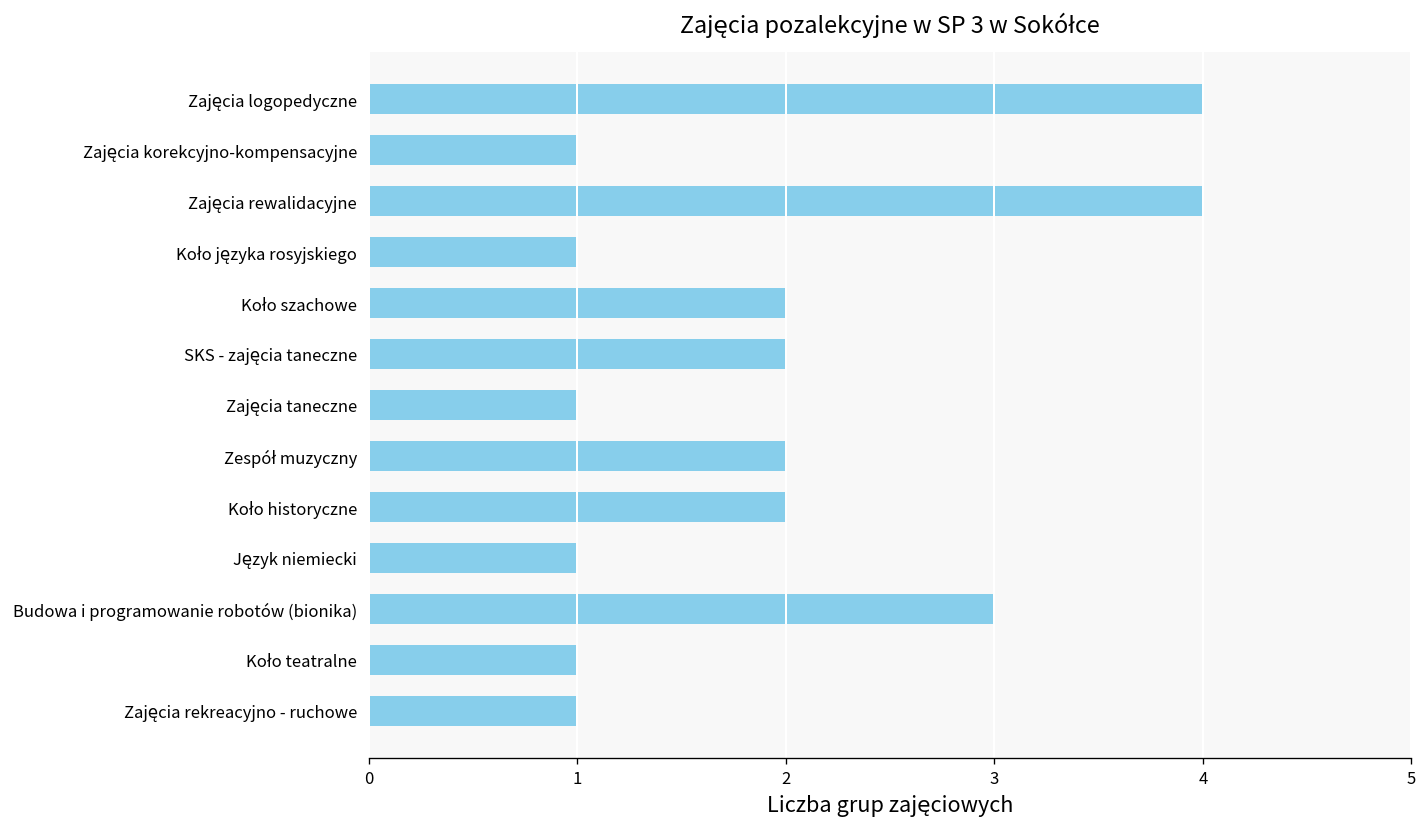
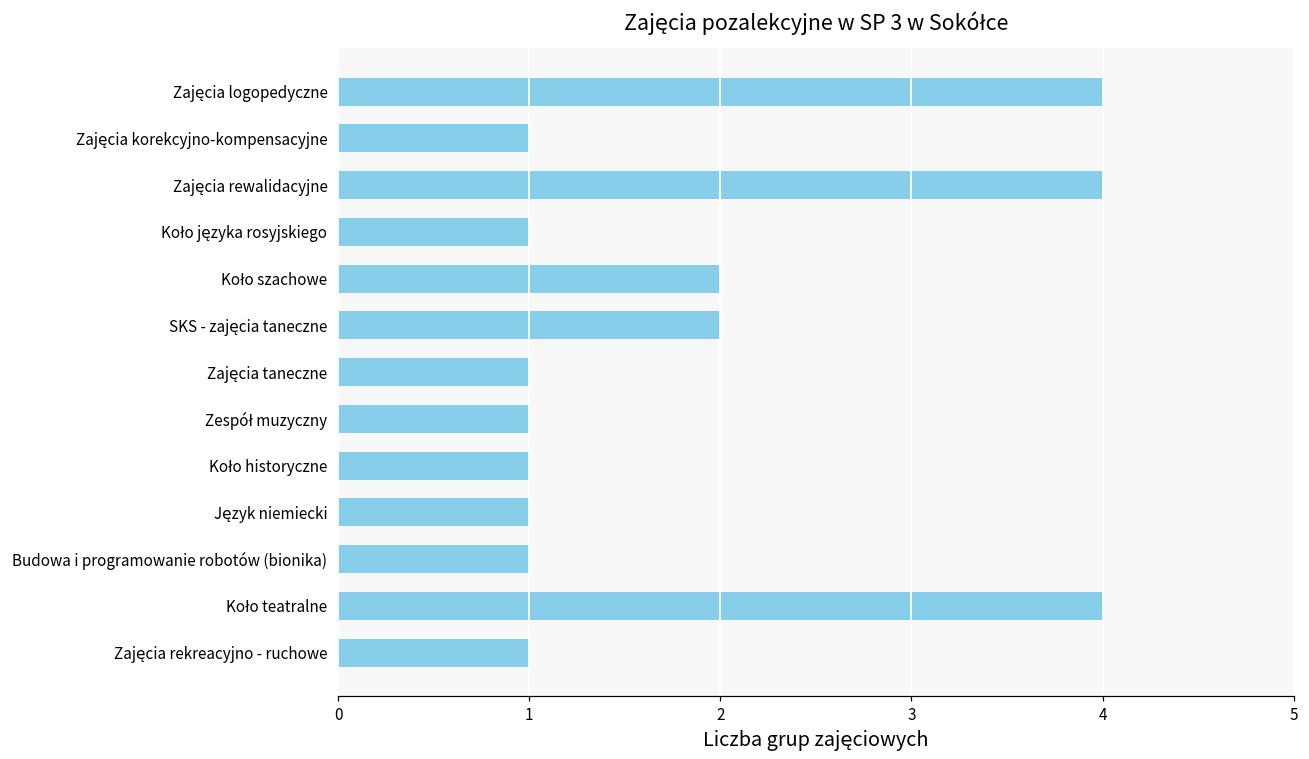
Zespół muzyczny: 2 -> 1
Koło historyczne: 2 -> 1
Budowa i programowanie robotów (bionika): 3 -> 1
Koło teatralne: 1 -> 4
